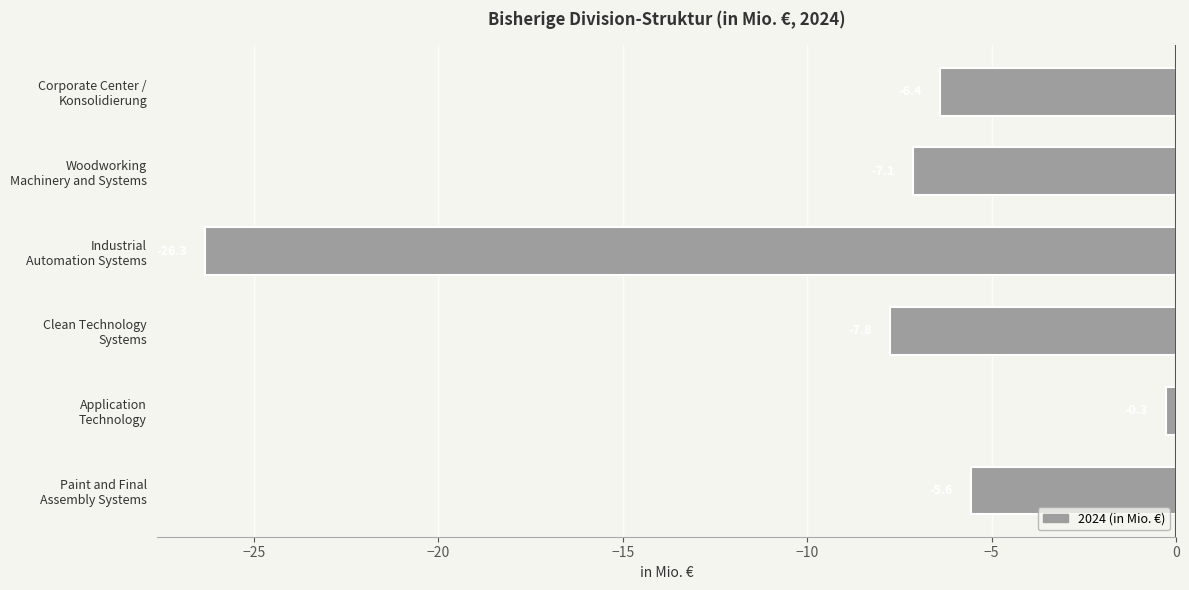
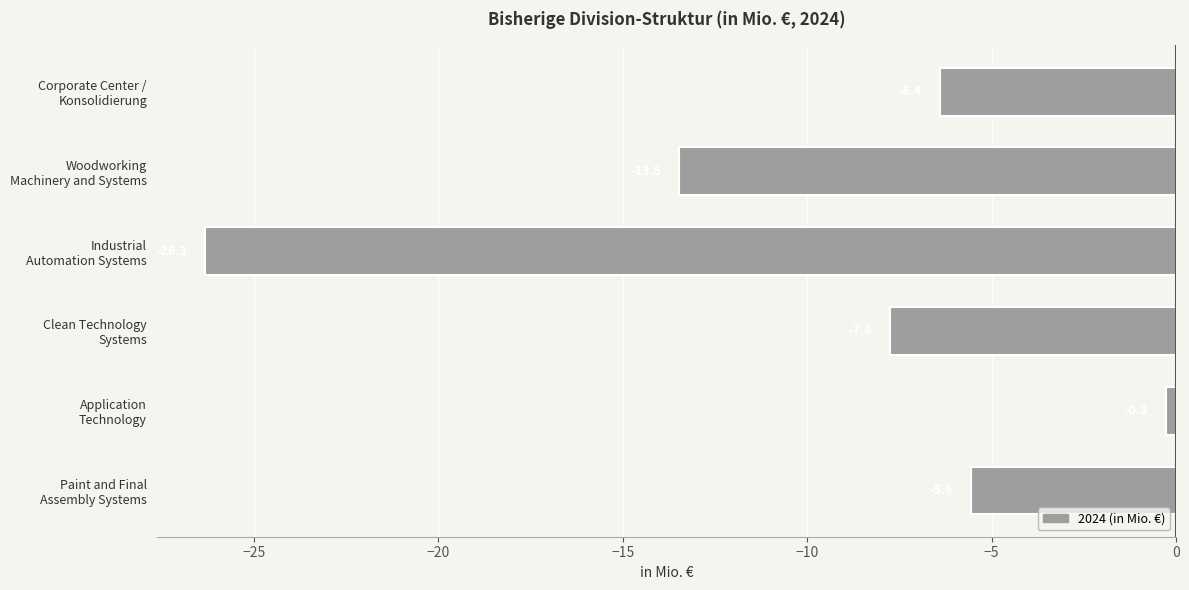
Woodworking Machinery and Systems: -7.1 -> -13.5
